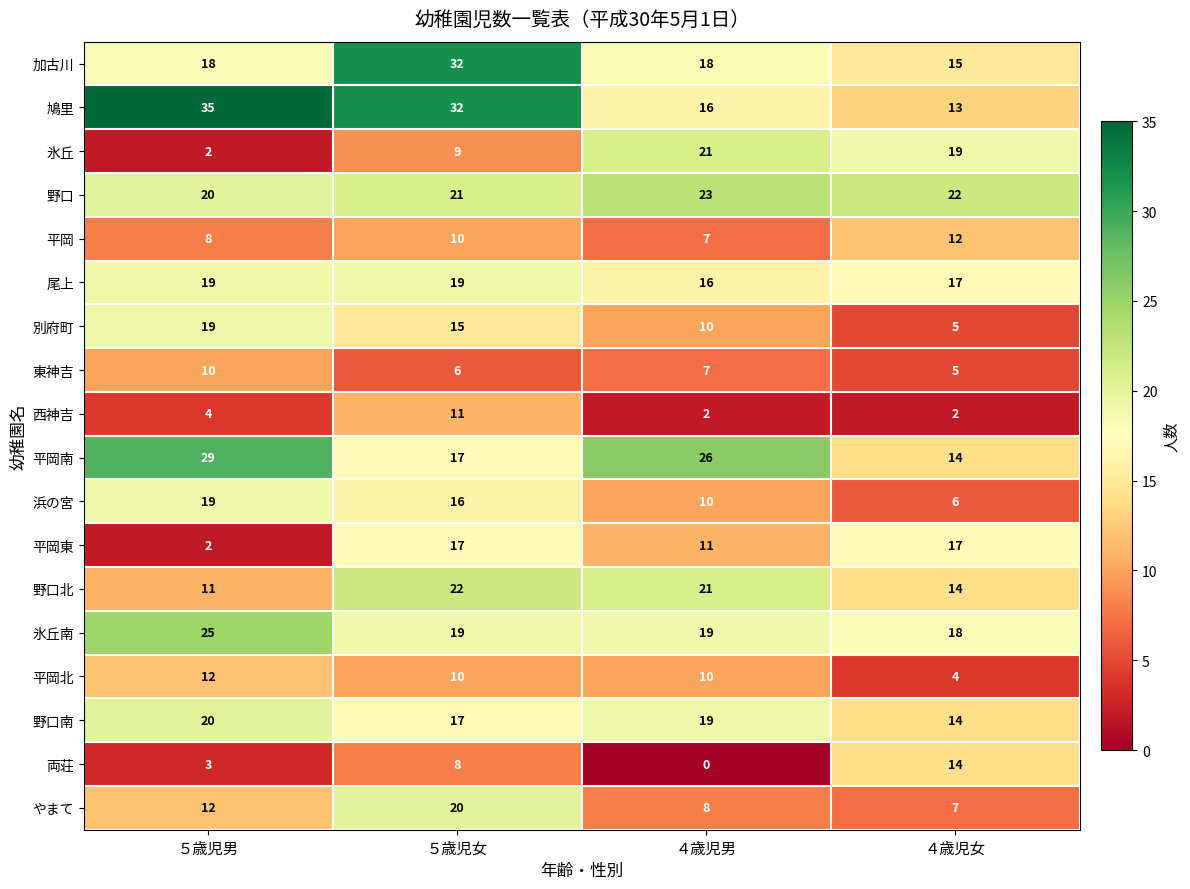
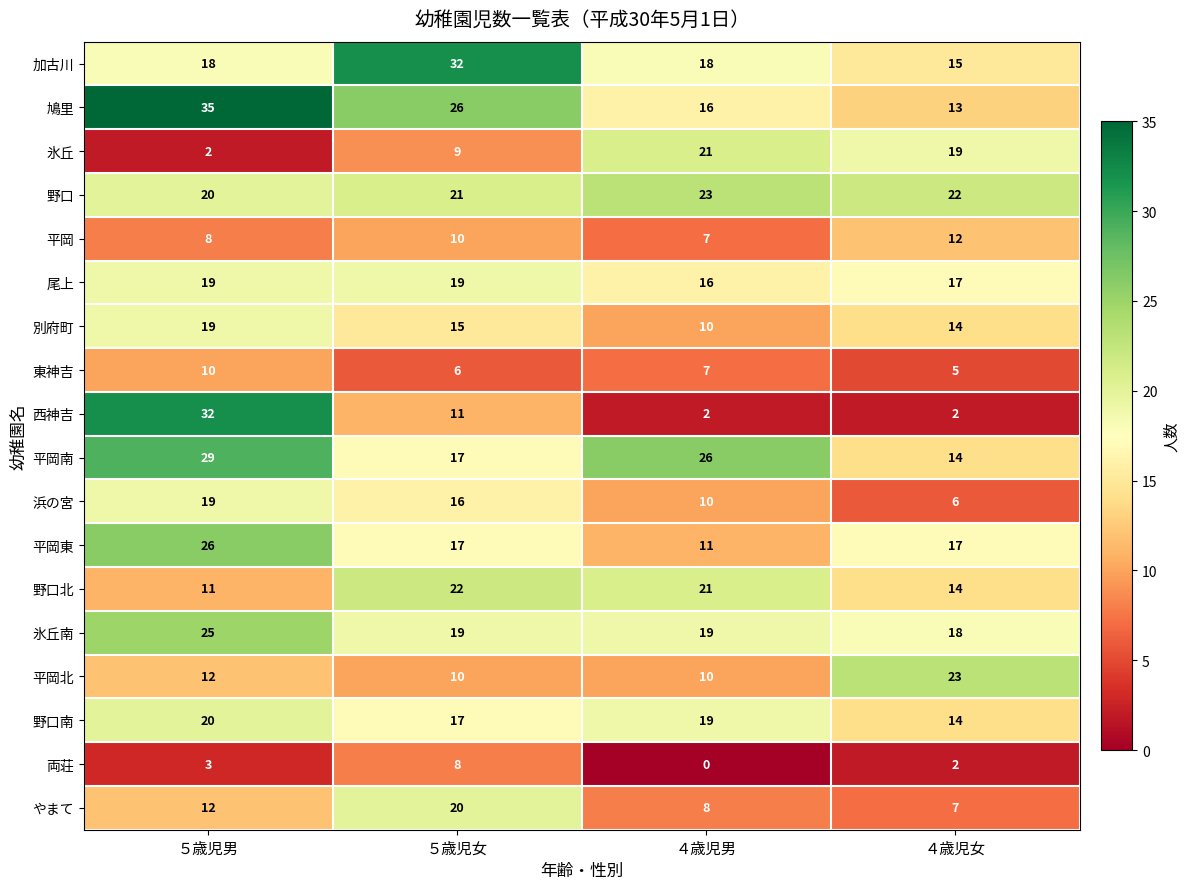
鳩里, ５歳児女: 32 -> 26
別府町, ４歳児女: 5 -> 14
西神吉, ５歳児男: 4 -> 32
平岡東, ５歳児男: 2 -> 26
平岡北, ４歳児女: 4 -> 23
両荘, ４歳児女: 14 -> 2
